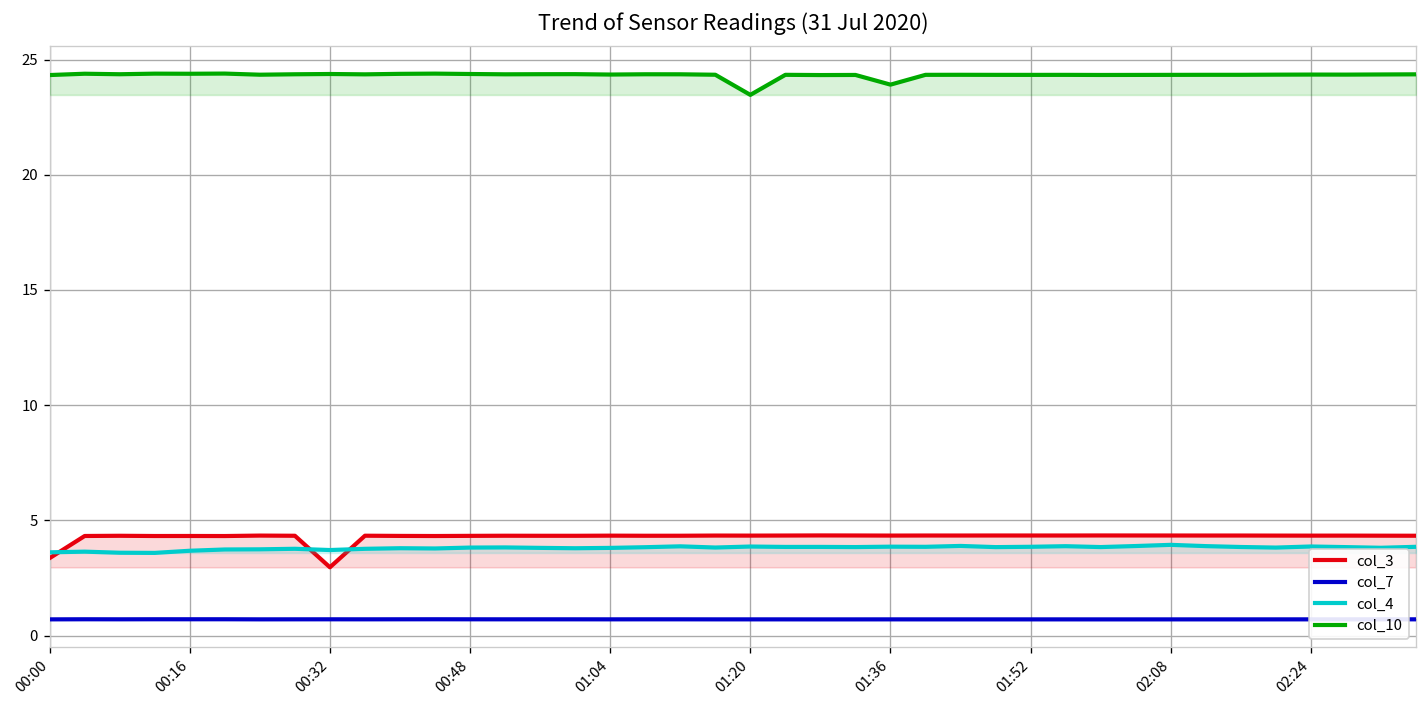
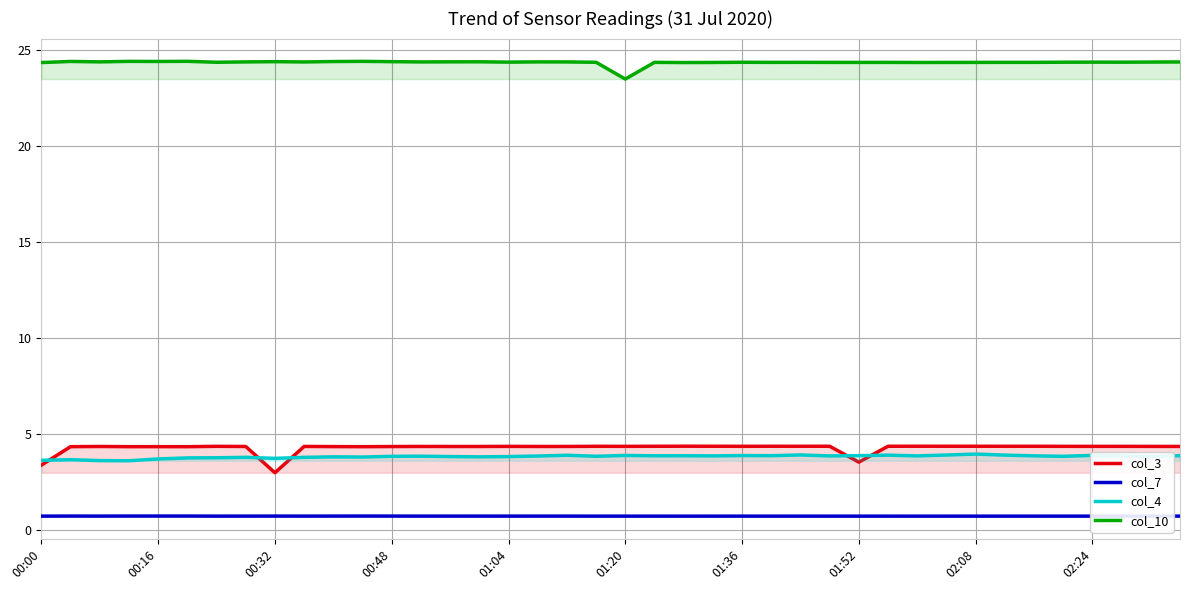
col_10, 01:36: 23.9 -> 24.3
col_3, 01:52: 4.3 -> 3.5
